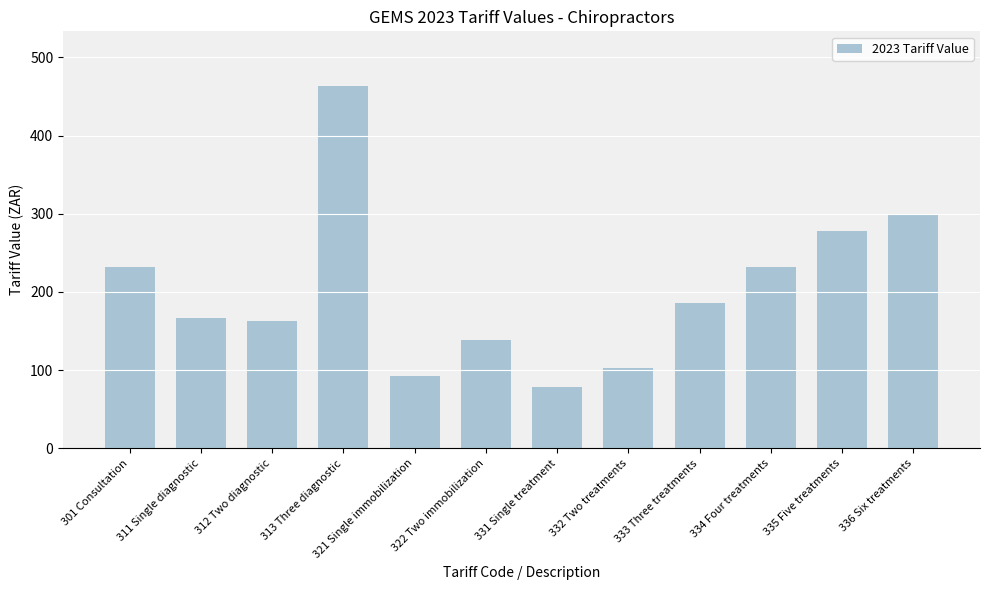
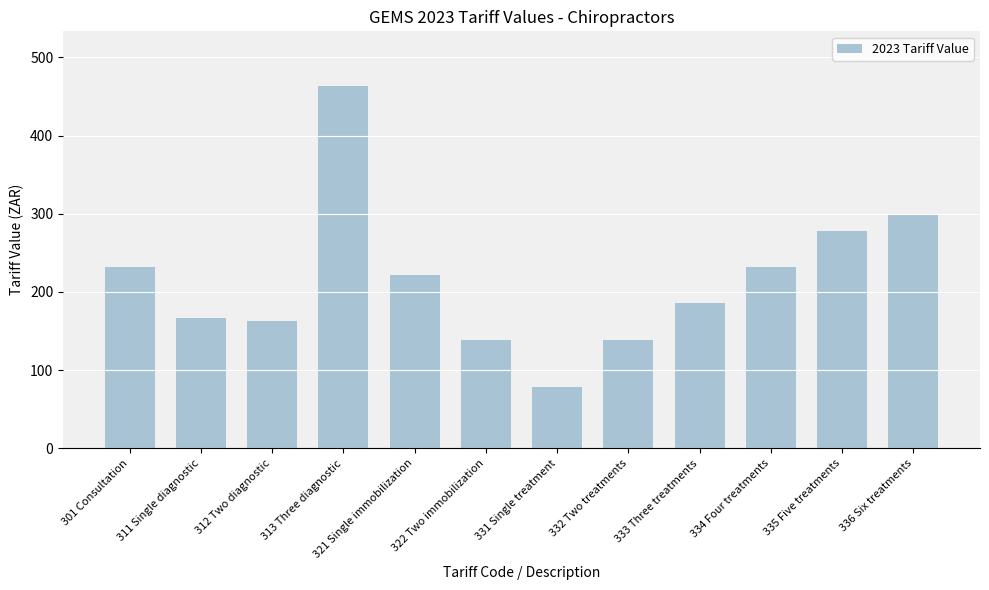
321 Single immobilization: 90 -> 220
332 Two treatments: 100 -> 140
